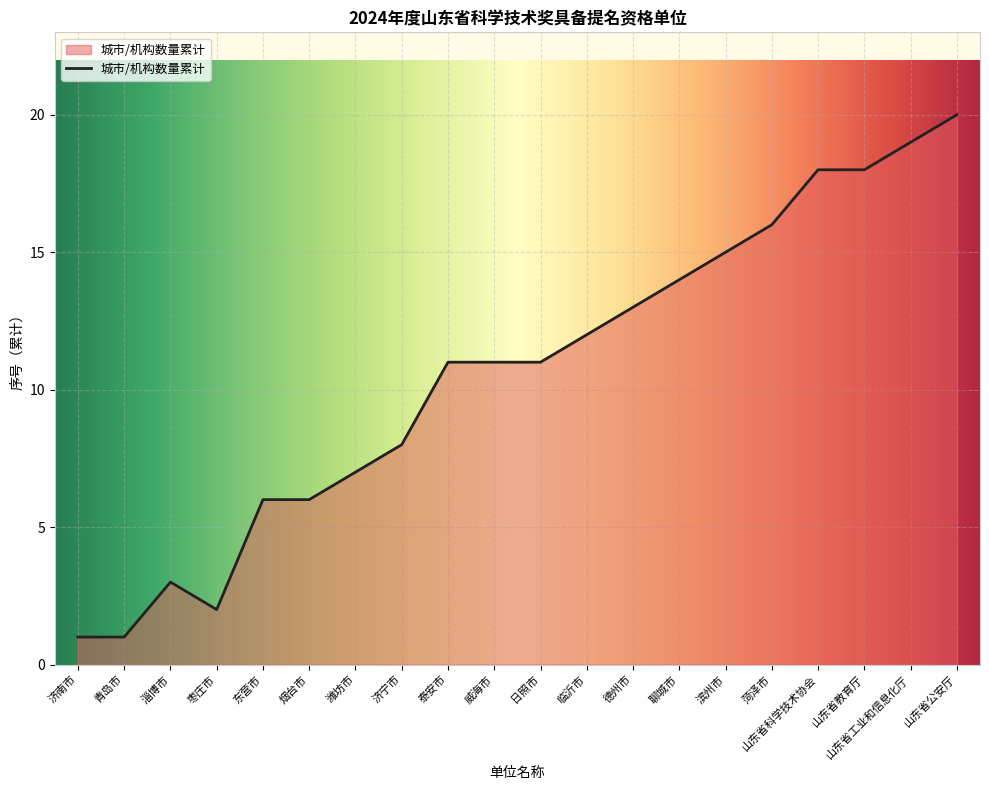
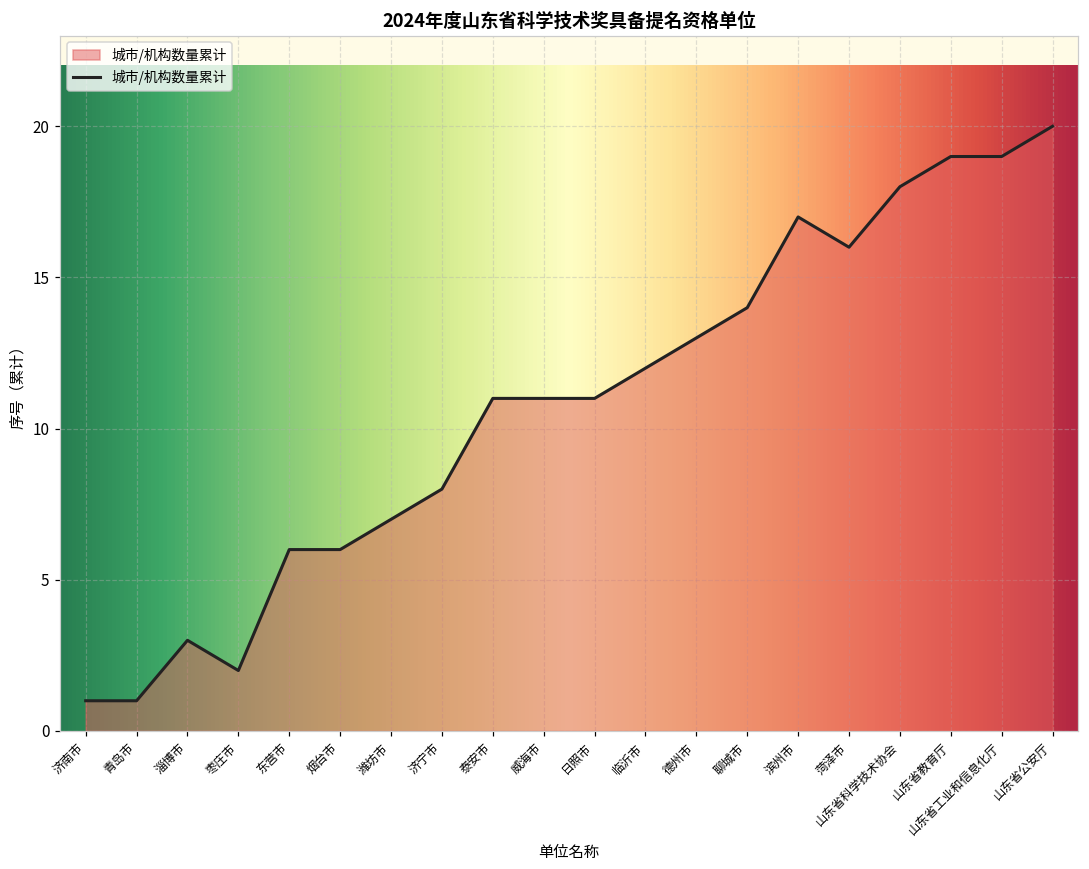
滨州市: 15 -> 17
山东省教育厅: 18 -> 19
